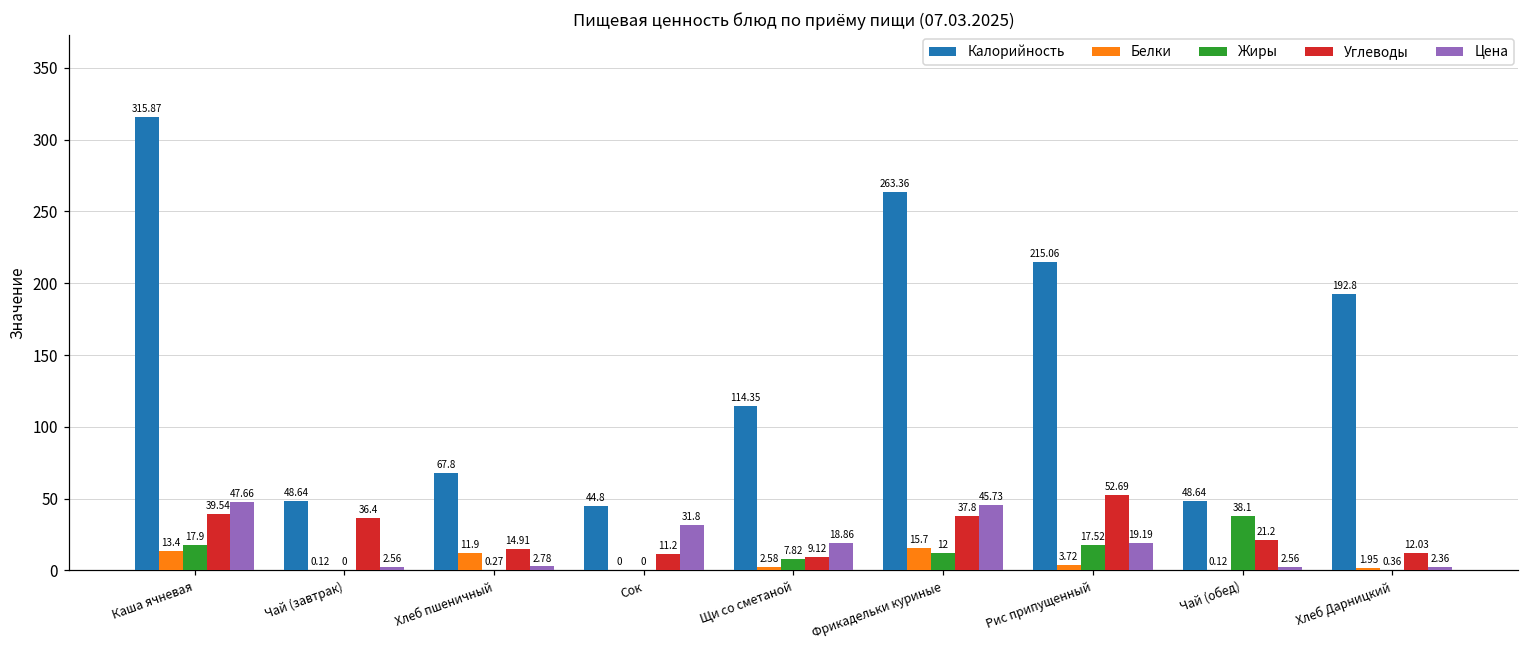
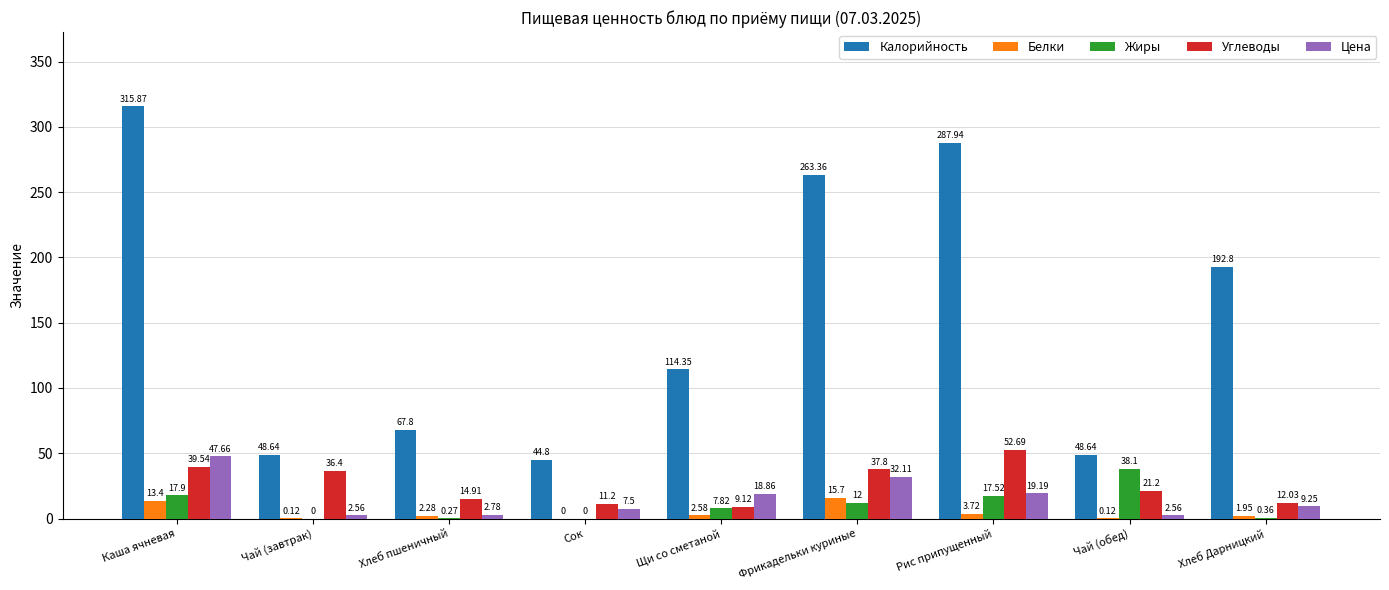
Белки, Хлеб пшеничный: 11.9 -> 2.28
Цена, Сок: 31.8 -> 7.5
Цена, Фрикадельки куриные: 45.73 -> 32.11
Калорийность, Рис припущенный: 215.06 -> 287.94
Цена, Хлеб Дарницкий: 2.36 -> 9.25
